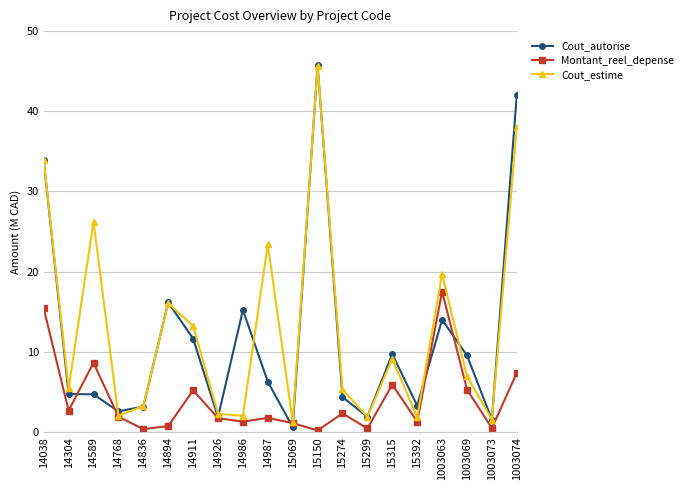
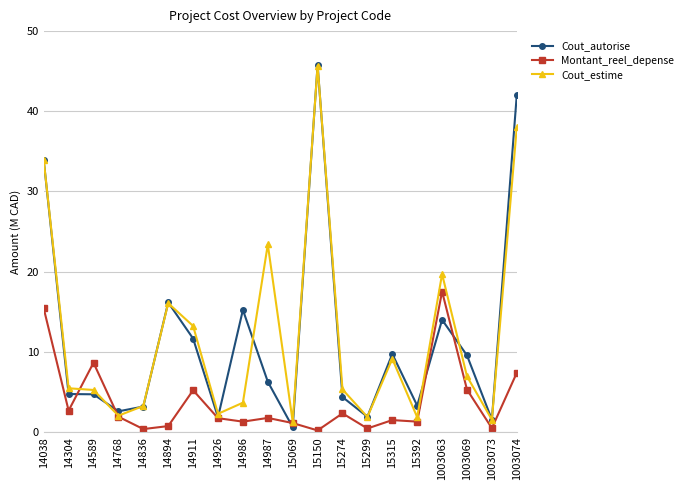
Cout_estime, 14589: 26 -> 5
Cout_estime, 14986: 2 -> 4
Montant_reel_depense, 15315: 6 -> 1
